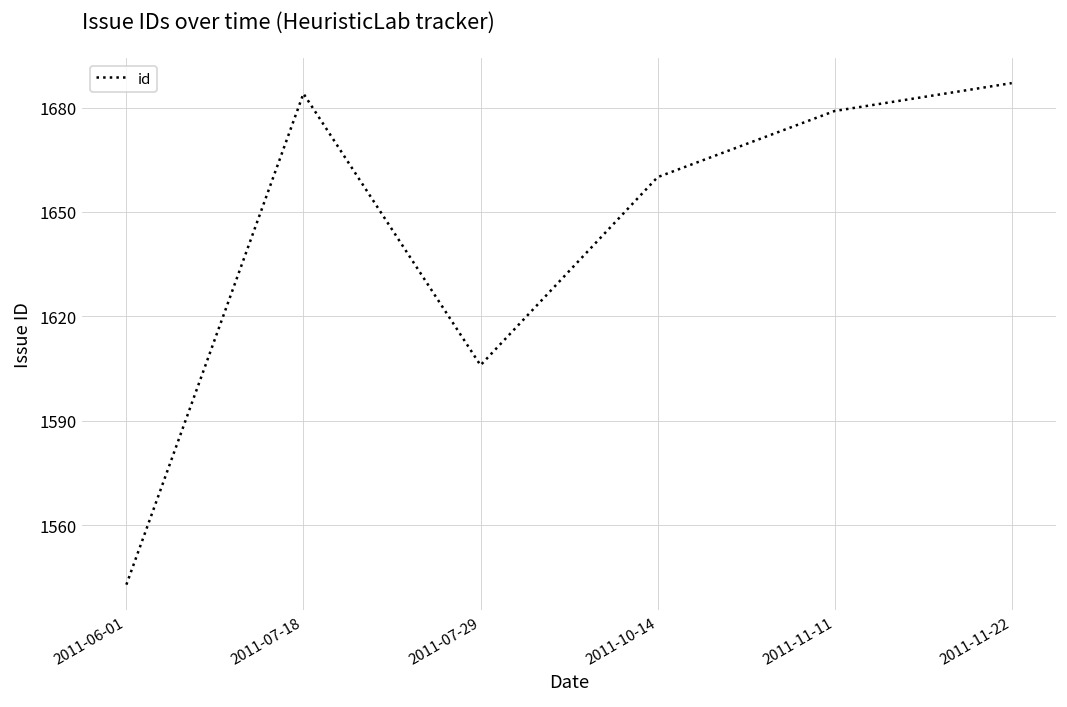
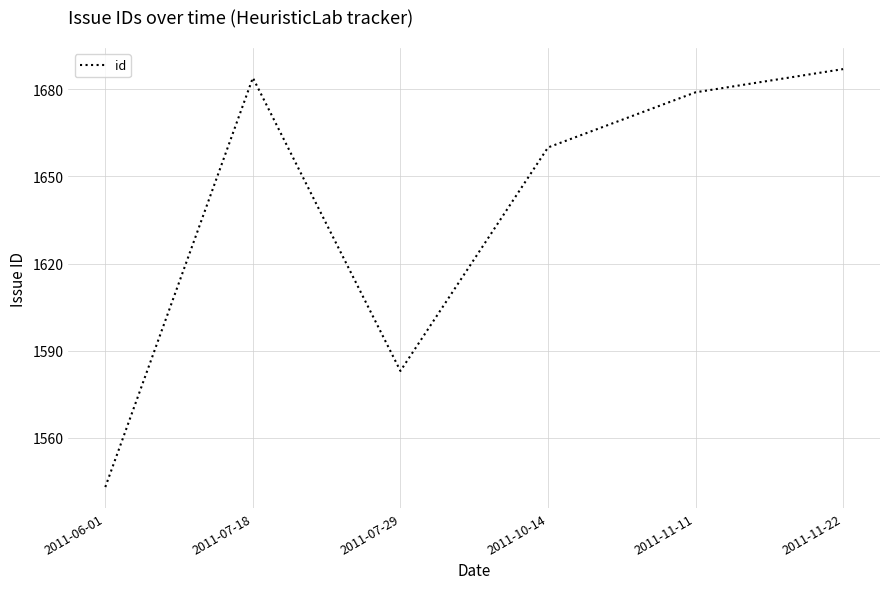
2011-07-29: 1606 -> 1583
